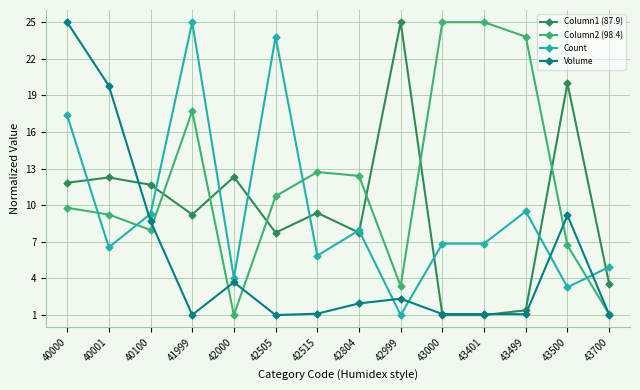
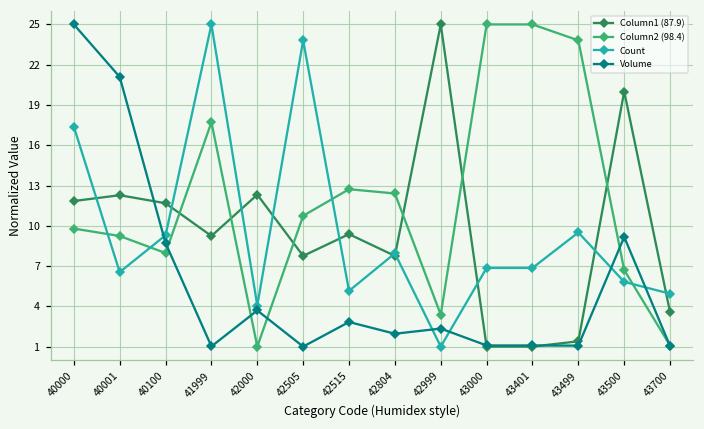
Volume, 40001: 19.8 -> 21.1
Count, 42515: 5.9 -> 5.1
Volume, 42515: 1.1 -> 2.8
Count, 43500: 3.3 -> 5.8
